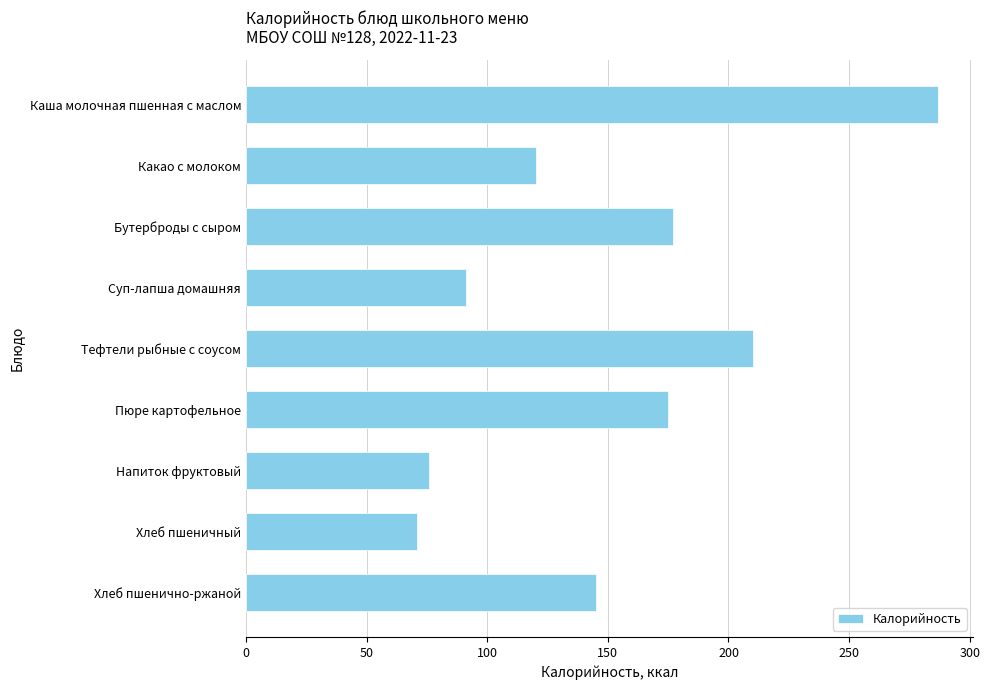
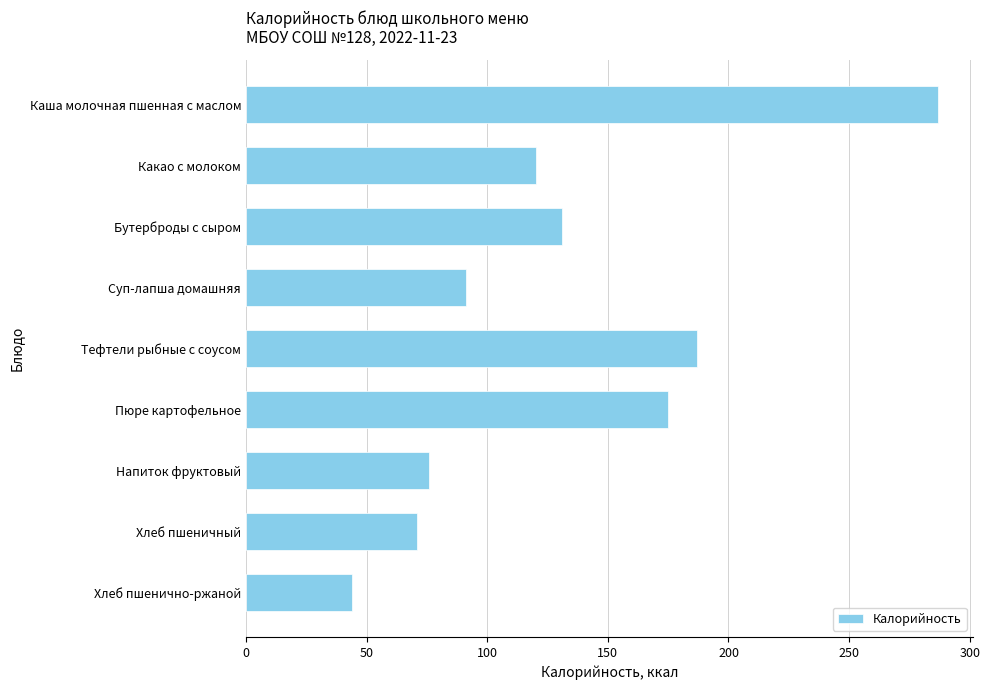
Бутерброды с сыром: 177 -> 131
Тефтели рыбные с соусом: 210 -> 187
Хлеб пшенично-ржаной: 145 -> 44
